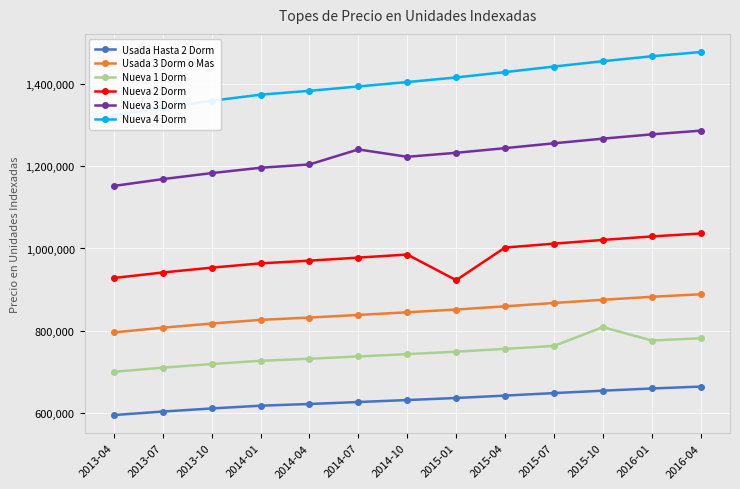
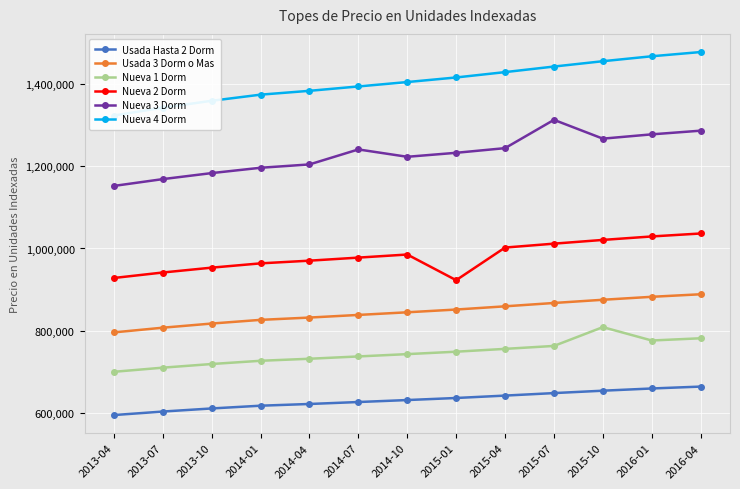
Nueva 3 Dorm, 2015-07: 1,260,000 -> 1,310,000
